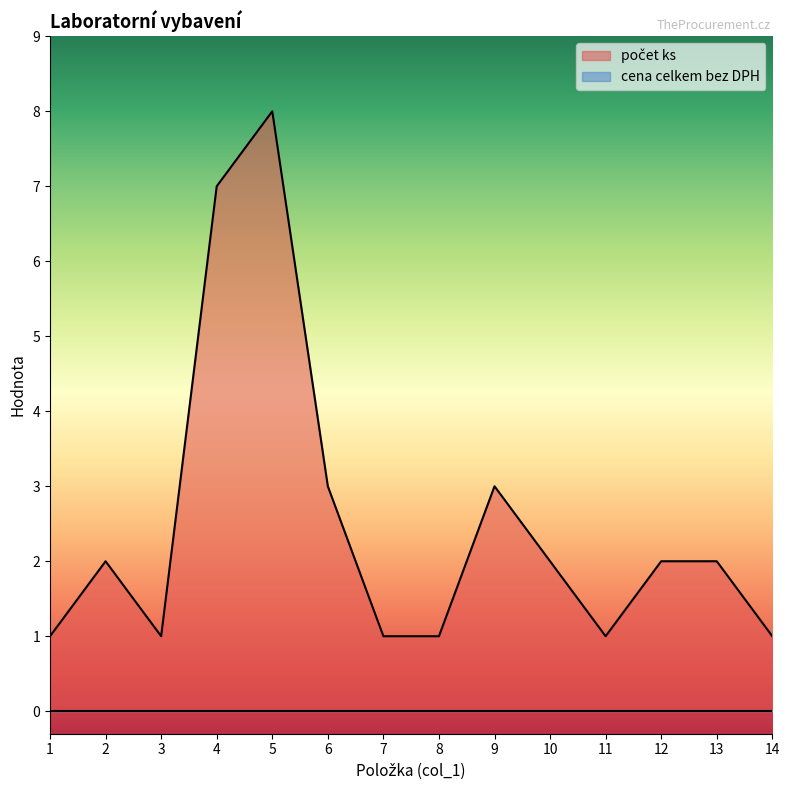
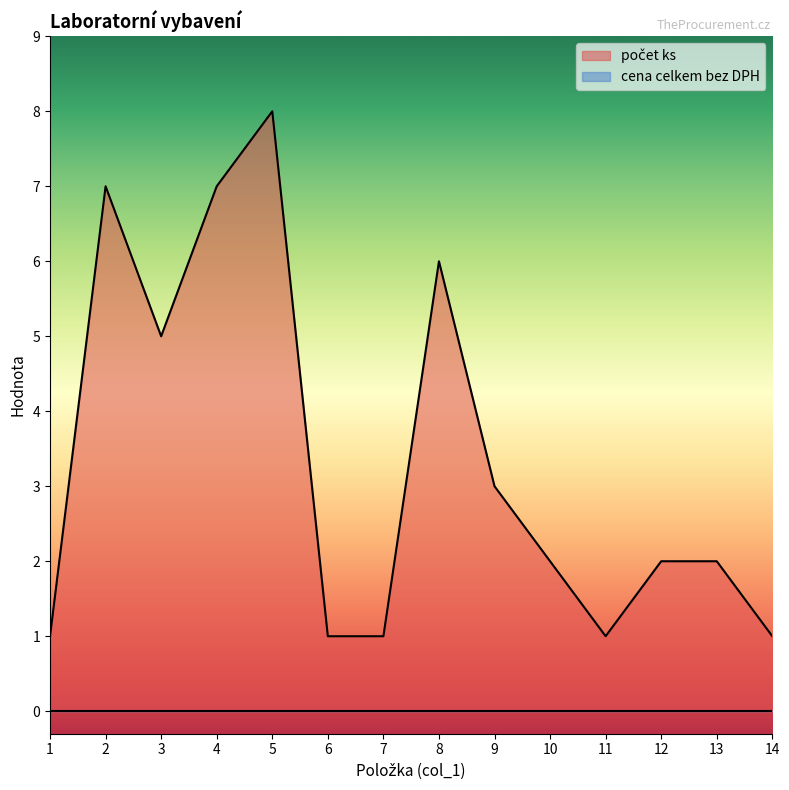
počet ks, 2: 2 -> 7
počet ks, 3: 1 -> 5
počet ks, 6: 3 -> 1
počet ks, 8: 1 -> 6
